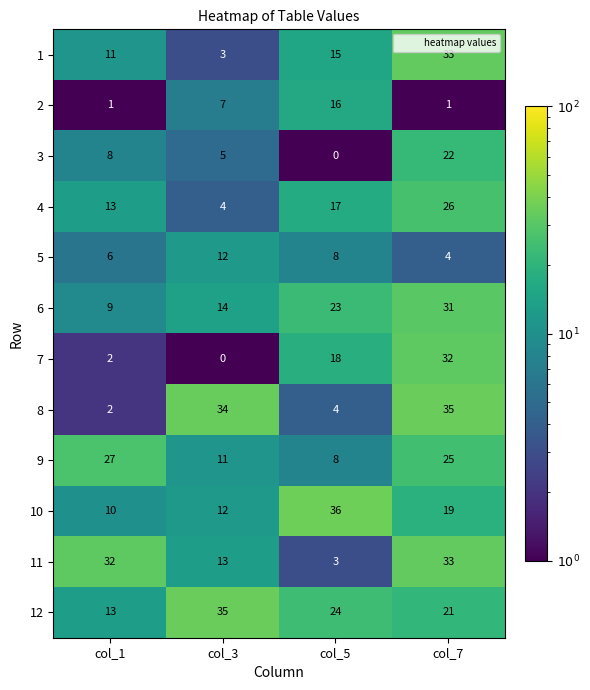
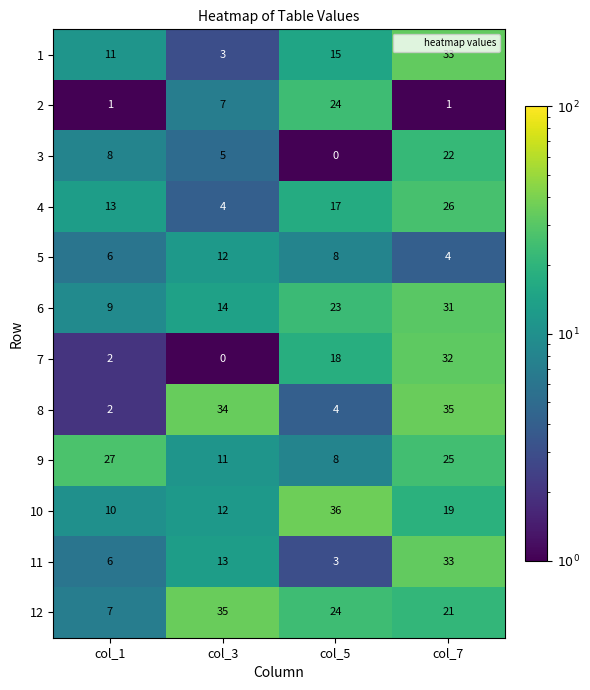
2, col_5: 16 -> 24
11, col_1: 32 -> 6
12, col_1: 13 -> 7
